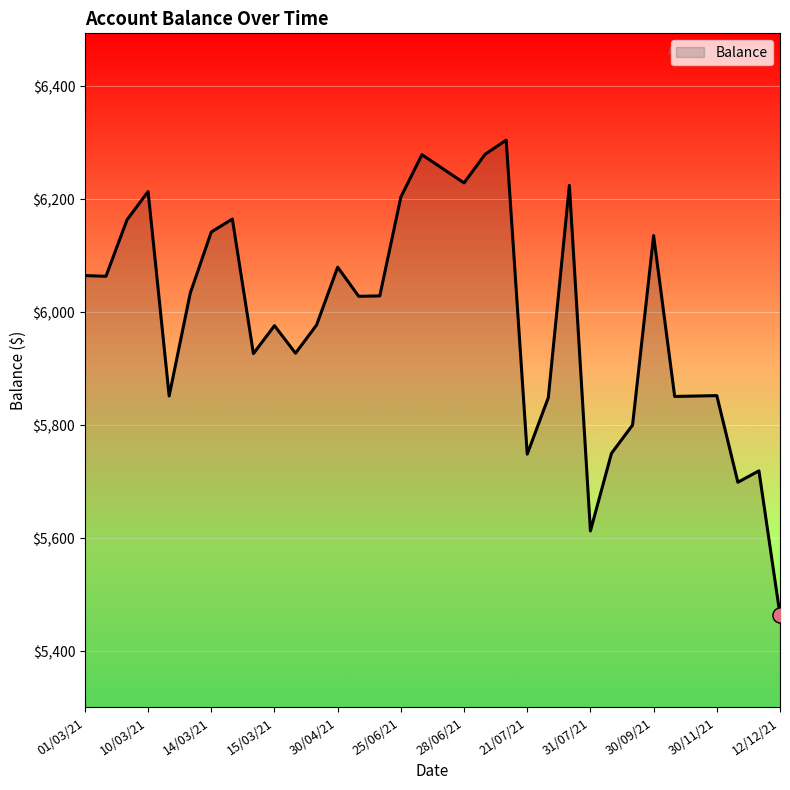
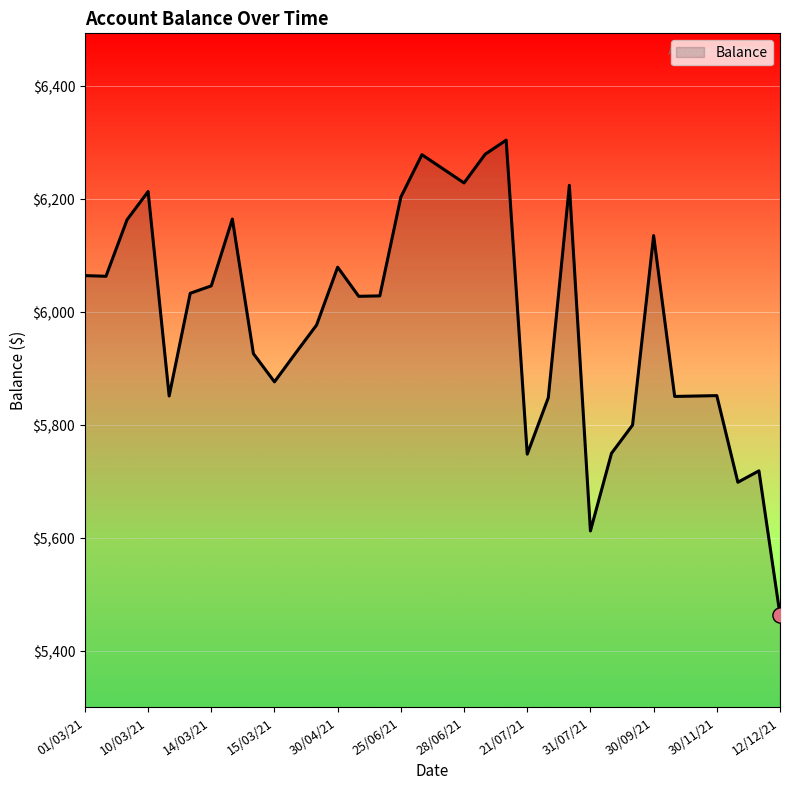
Balance, 14/03/21: $6,140 -> $6,050
Balance, 15/03/21: $5,980 -> $5,880
